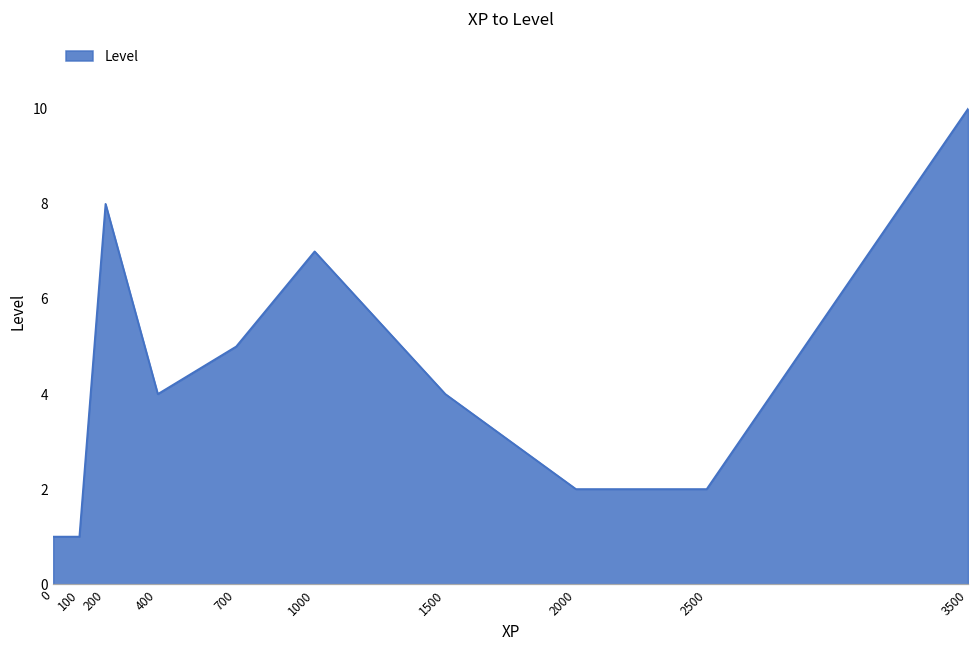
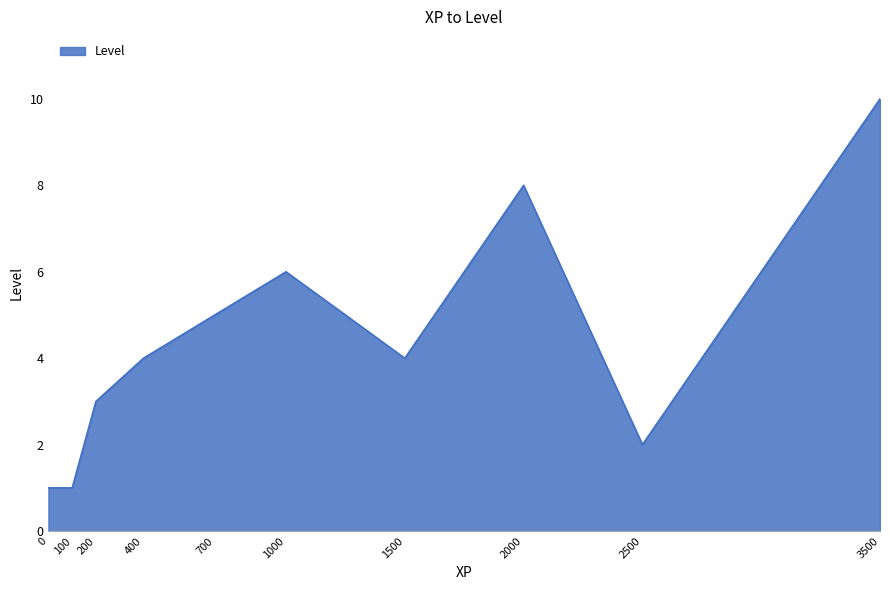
200: 8 -> 3
1000: 7 -> 6
2000: 2 -> 8
